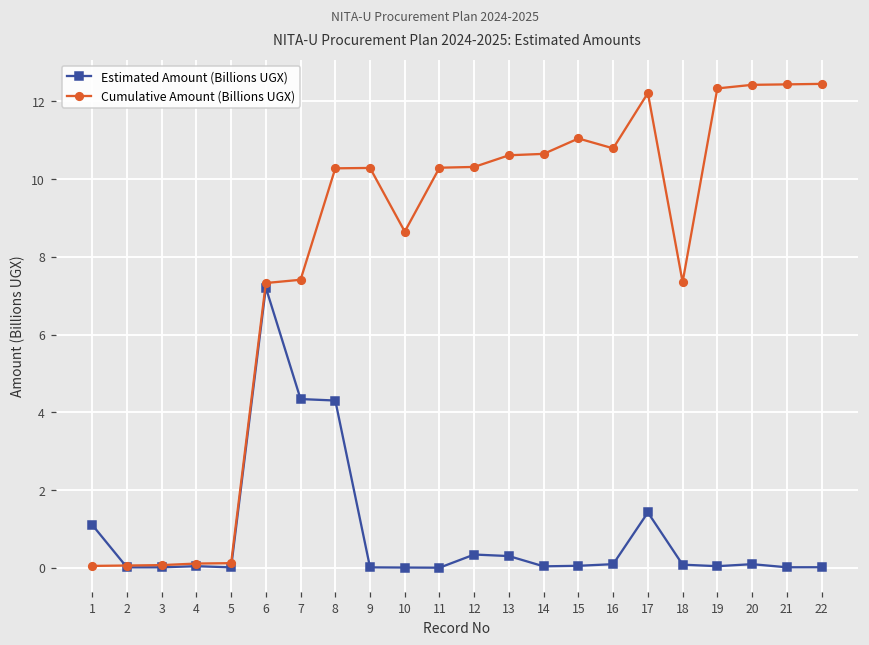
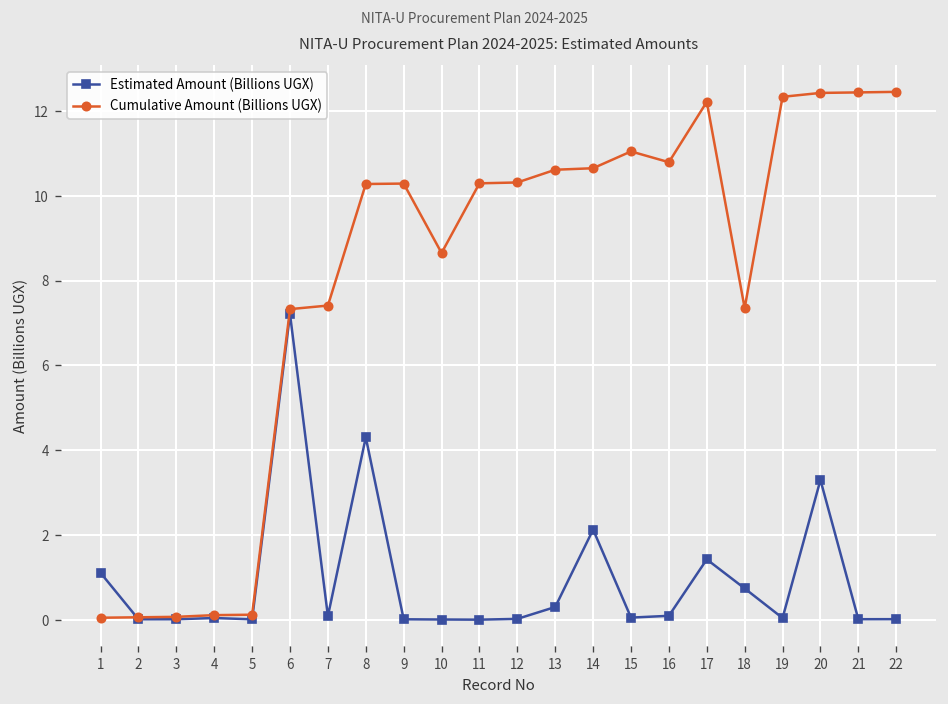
Estimated Amount (Billions UGX), 7: 4.3 -> 0.1
Estimated Amount (Billions UGX), 12: 0.3 -> 0.0
Estimated Amount (Billions UGX), 14: 0.0 -> 2.1
Estimated Amount (Billions UGX), 18: 0.1 -> 0.7
Estimated Amount (Billions UGX), 20: 0.1 -> 3.3
